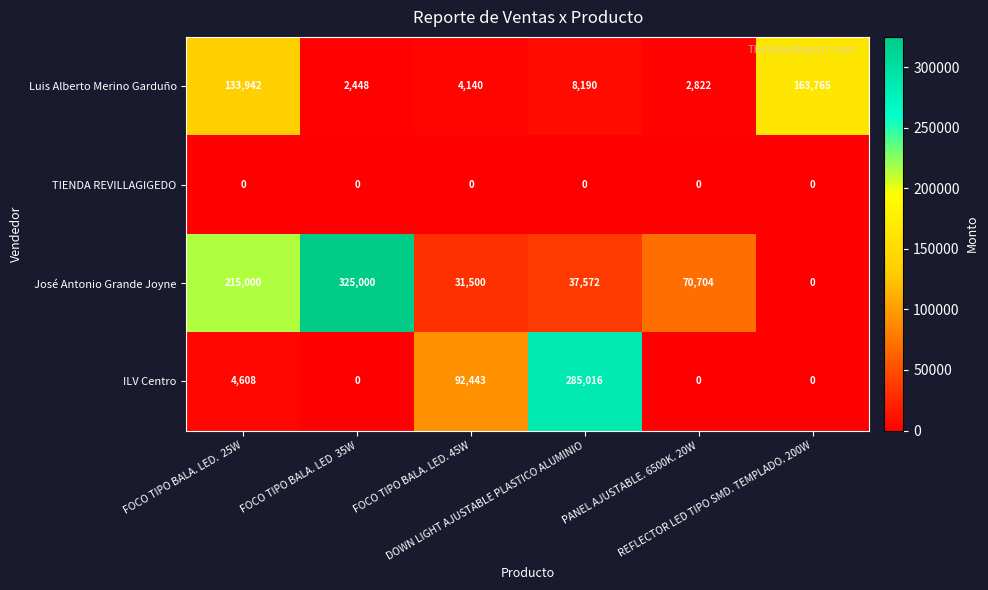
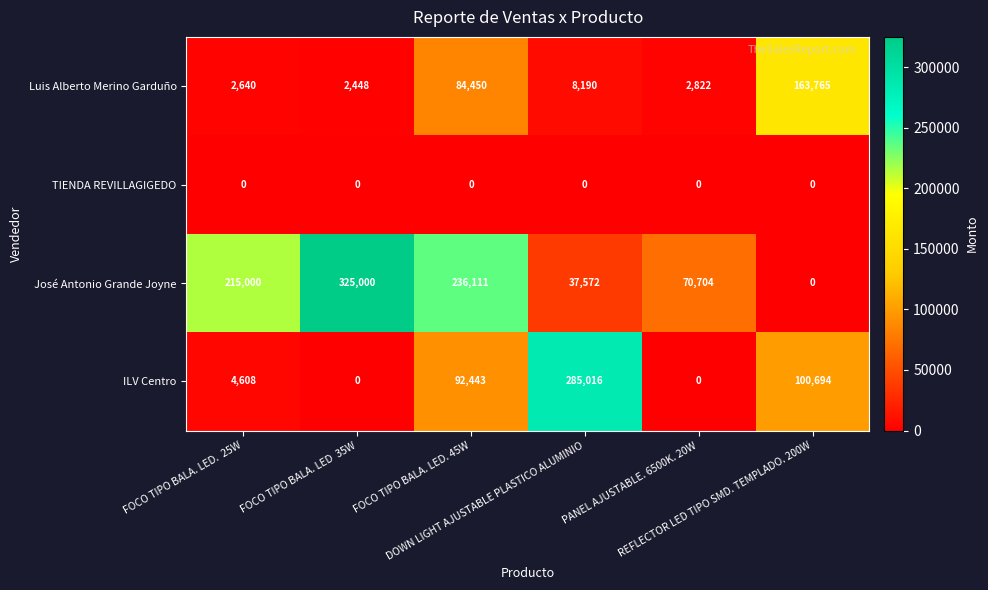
Luis Alberto Merino Garduño, FOCO TIPO BALA. LED. 25W: 133,942 -> 2,640
Luis Alberto Merino Garduño, FOCO TIPO BALA. LED. 45W: 4,140 -> 84,450
José Antonio Grande Joyne, FOCO TIPO BALA. LED. 45W: 31,500 -> 236,111
ILV Centro, REFLECTOR LED TIPO SMD. TEMPLADO. 200W: 0 -> 100,694
